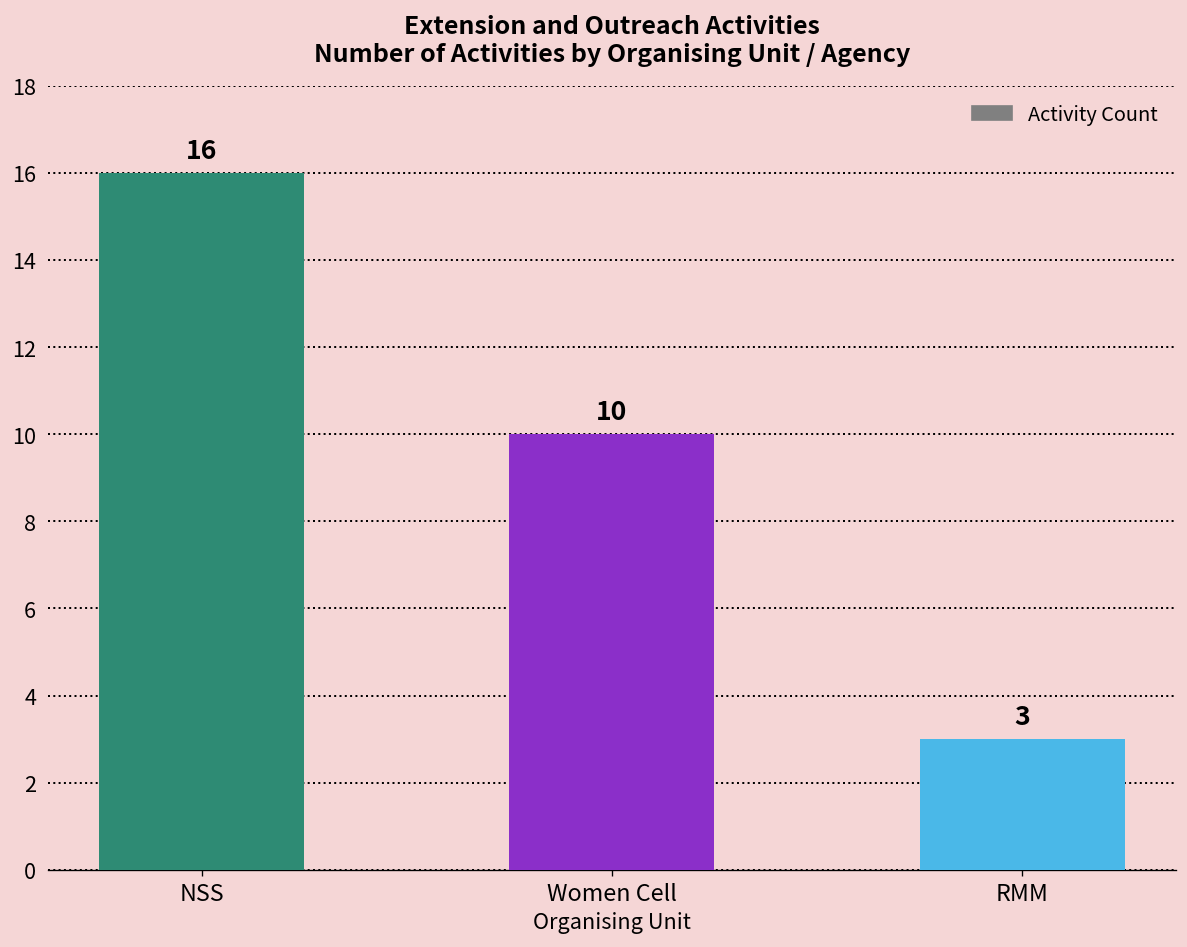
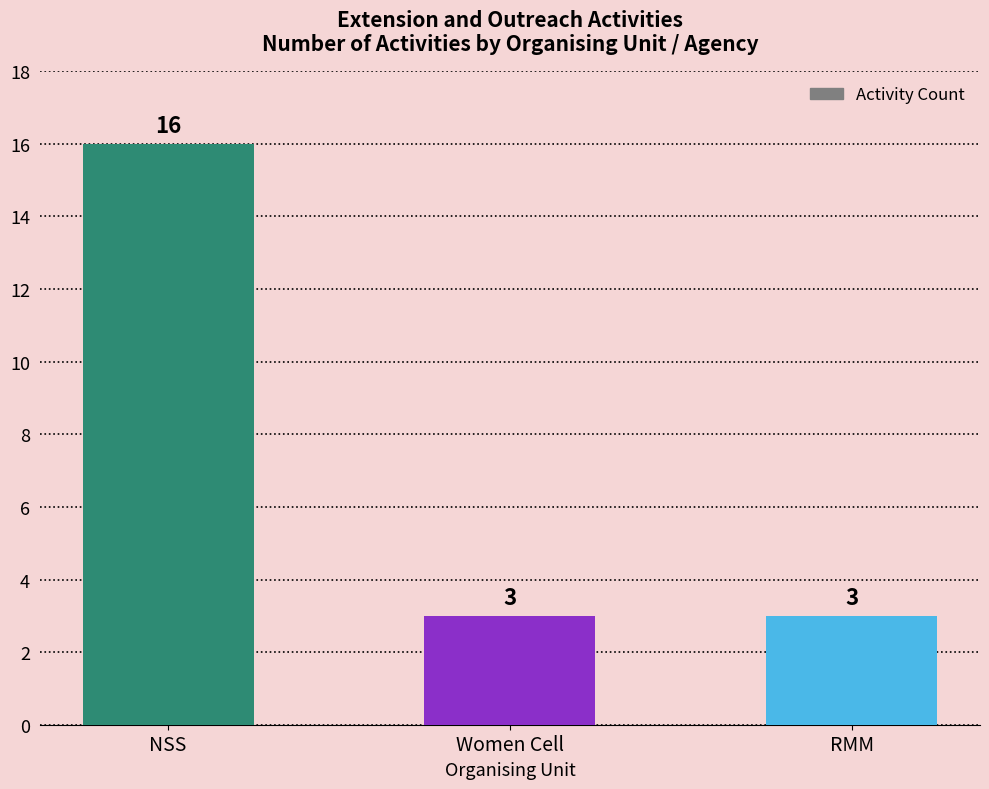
Women Cell: 10 -> 3
